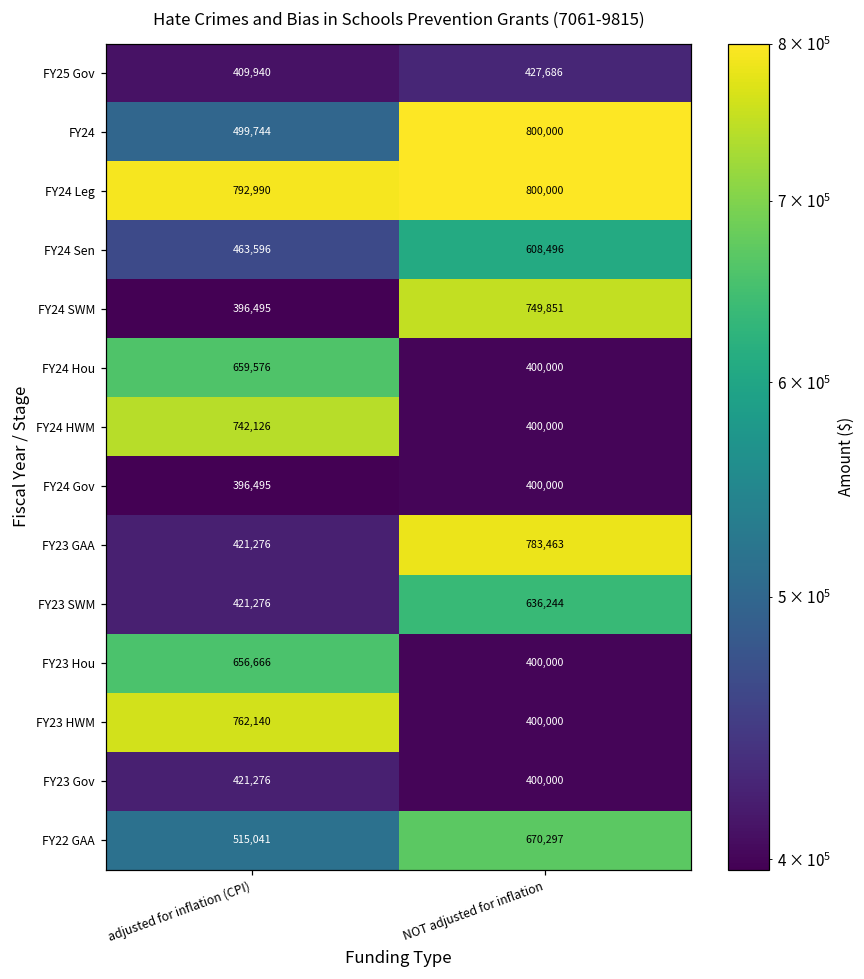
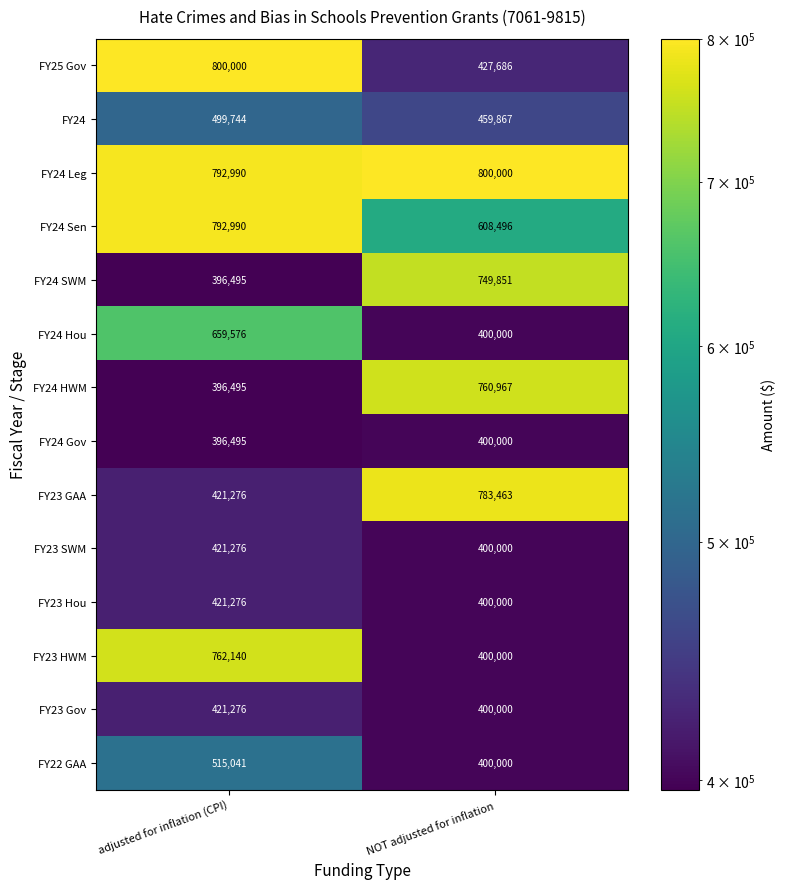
FY25 Gov, adjusted for inflation (CPI): 409,940 -> 800,000
FY24, NOT adjusted for inflation: 800,000 -> 459,867
FY24 Sen, adjusted for inflation (CPI): 463,596 -> 792,990
FY24 HWM, adjusted for inflation (CPI): 742,126 -> 396,495
FY24 HWM, NOT adjusted for inflation: 400,000 -> 760,967
FY23 SWM, NOT adjusted for inflation: 636,244 -> 400,000
FY23 Hou, adjusted for inflation (CPI): 656,666 -> 421,276
FY22 GAA, NOT adjusted for inflation: 670,297 -> 400,000
